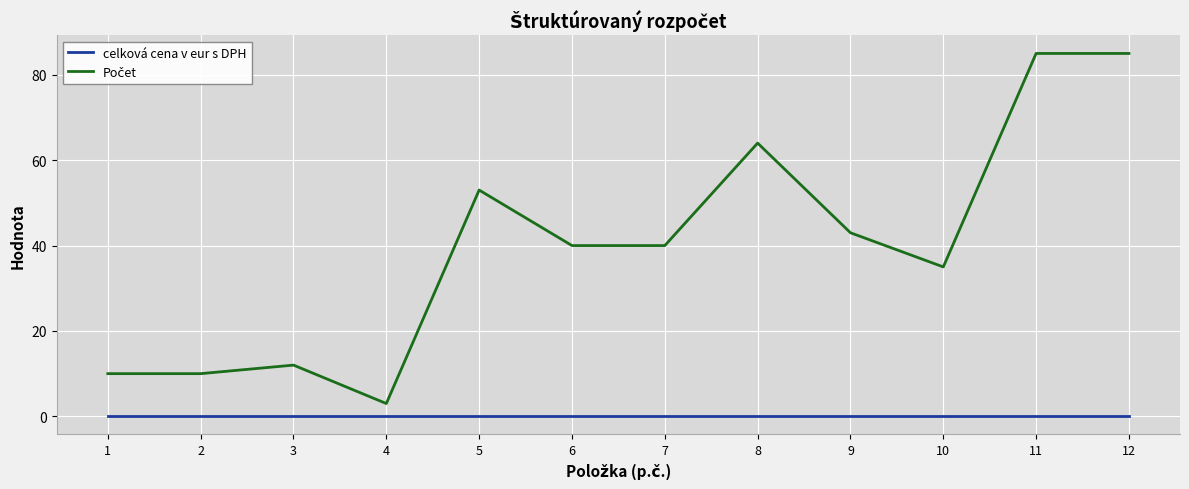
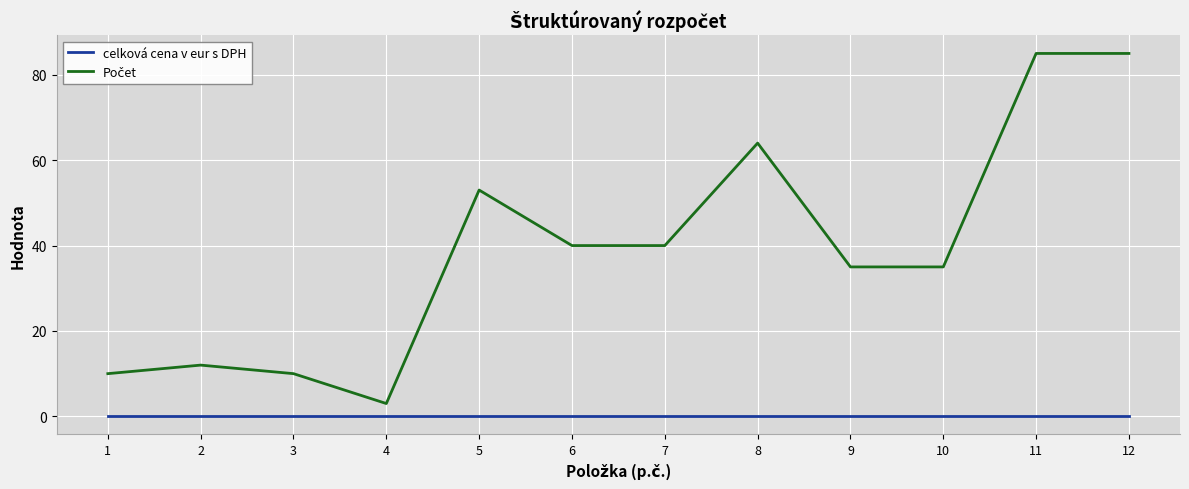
Počet, 2: 10 -> 12
Počet, 3: 12 -> 10
Počet, 9: 43 -> 35
